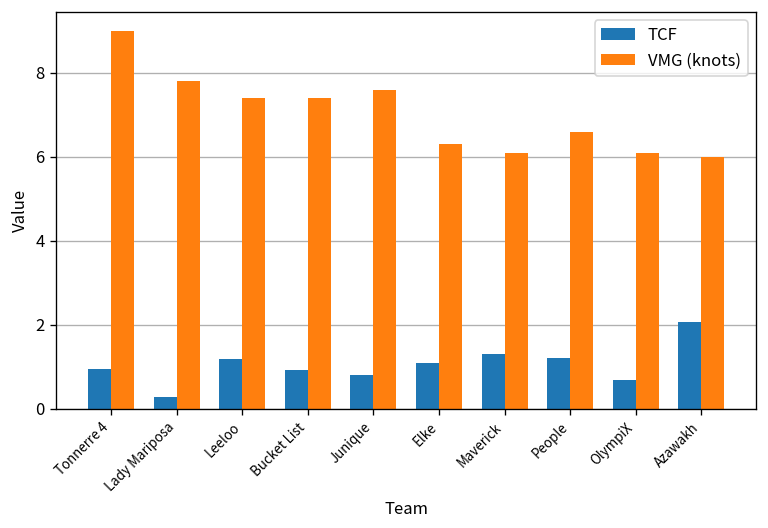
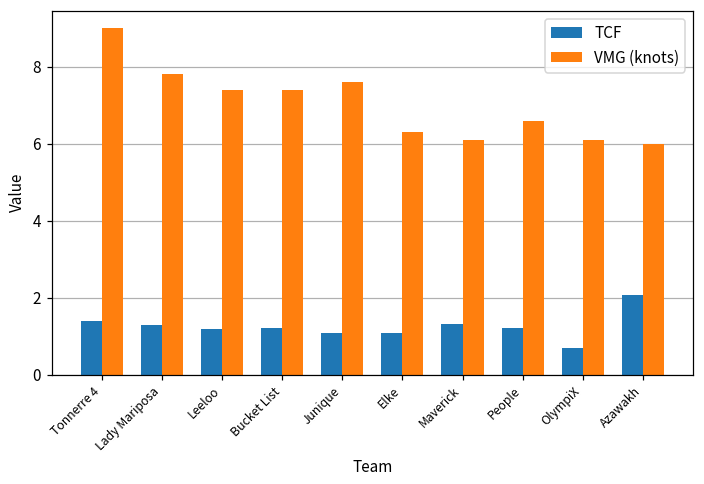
TCF, Tonnerre 4: 1.0 -> 1.4
TCF, Lady Mariposa: 0.3 -> 1.3
TCF, Bucket List: 0.9 -> 1.2
TCF, Junique: 0.8 -> 1.1
